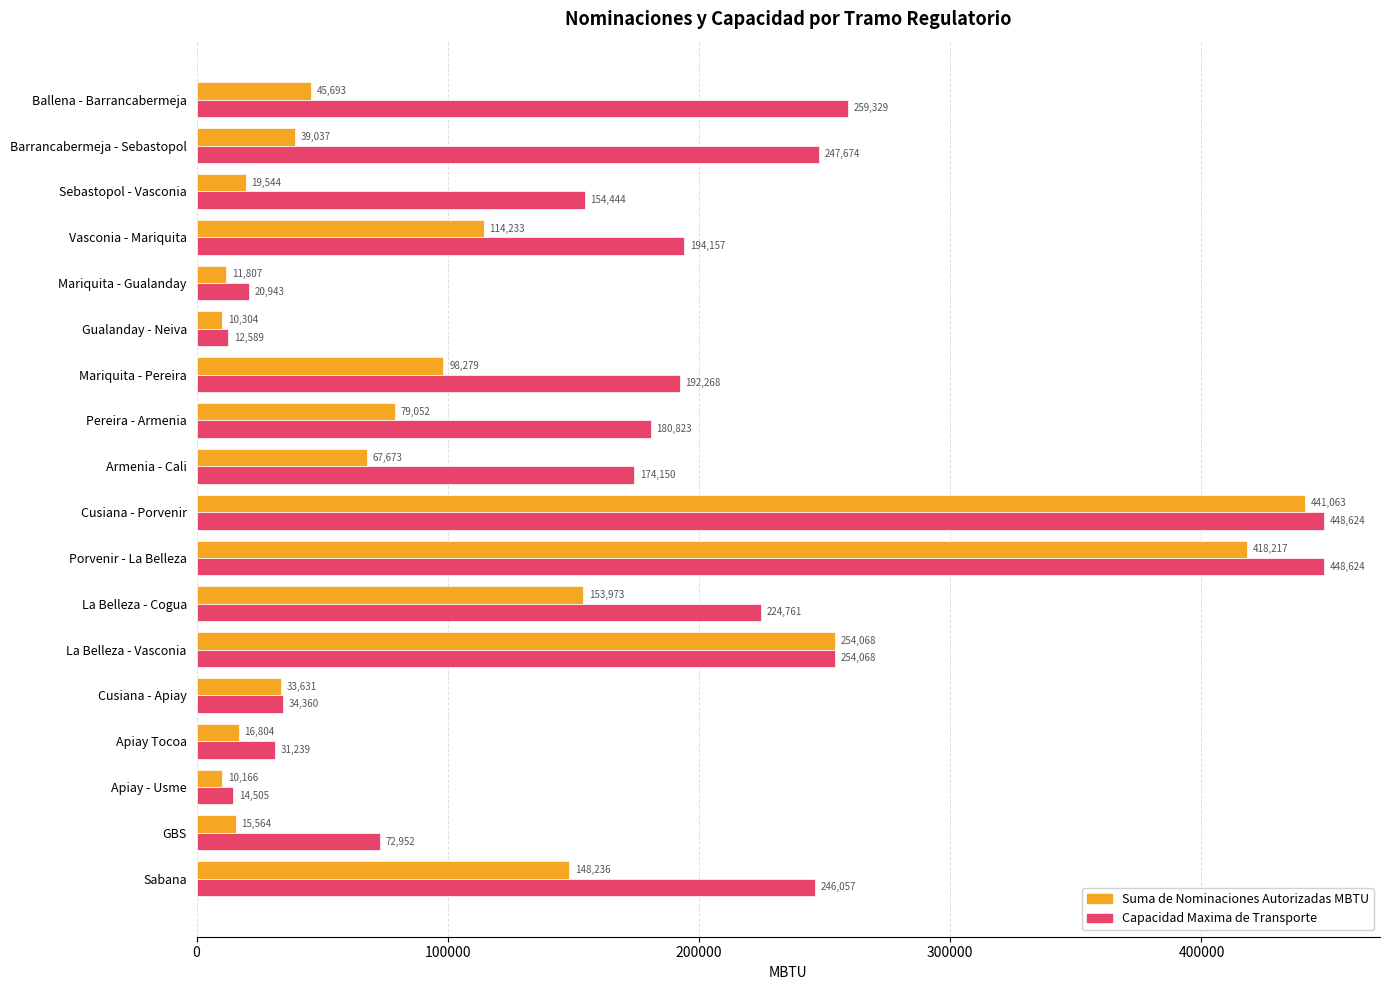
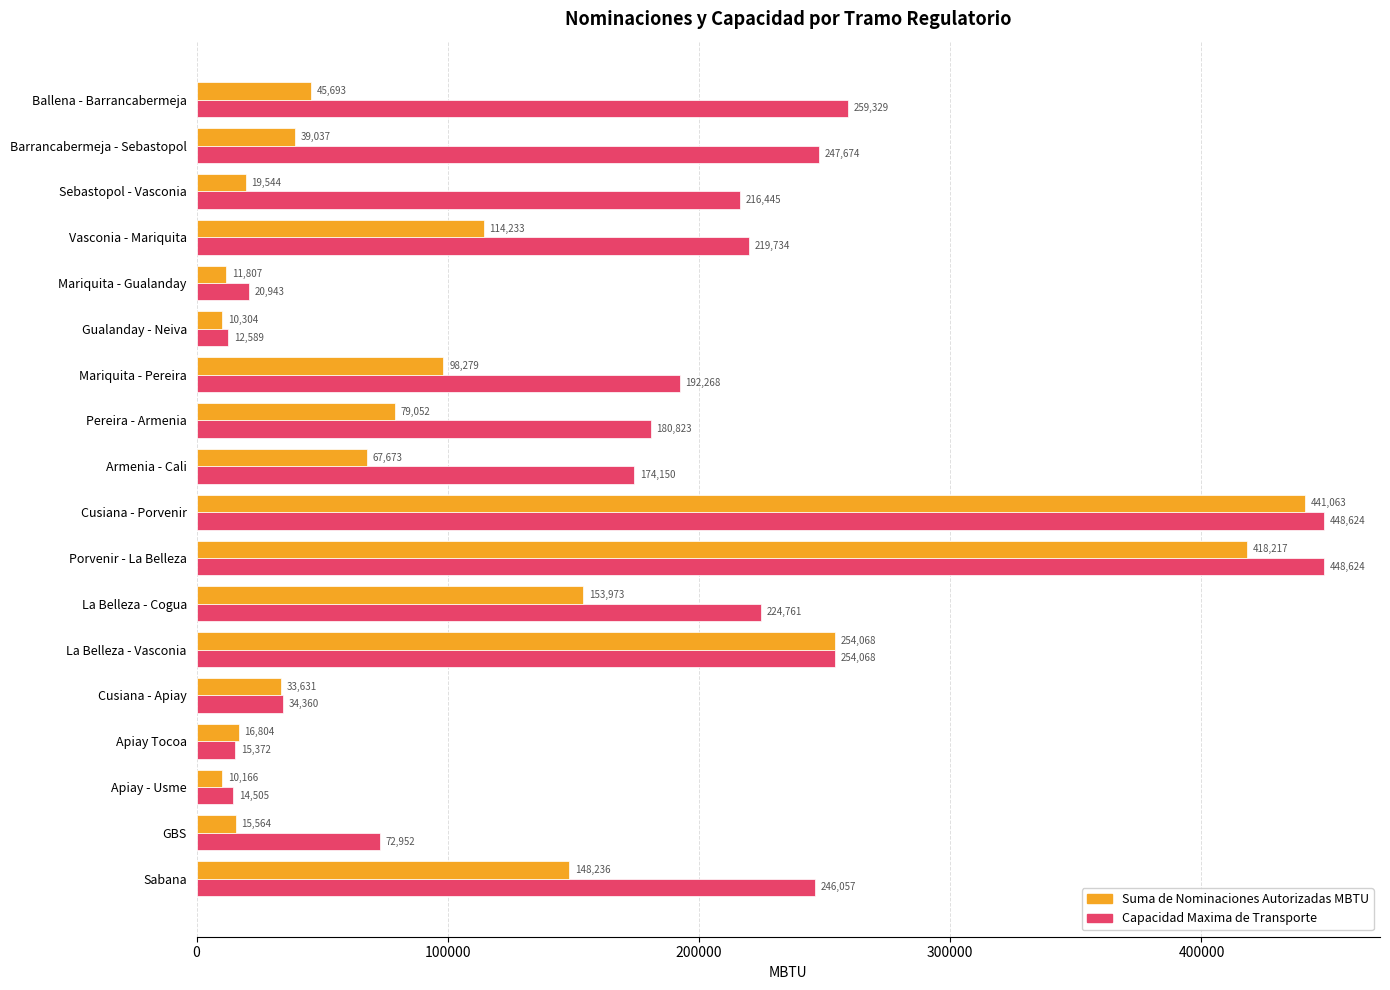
Capacidad Maxima de Transporte, Sebastopol - Vasconia: 154,444 -> 216,445
Capacidad Maxima de Transporte, Vasconia - Mariquita: 194,157 -> 219,734
Capacidad Maxima de Transporte, Apiay Tocoa: 31,239 -> 15,372
